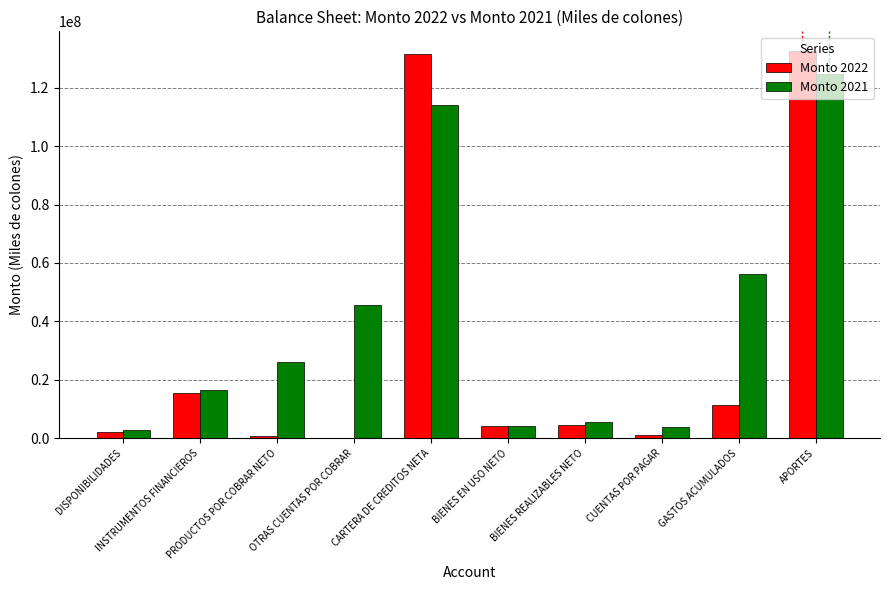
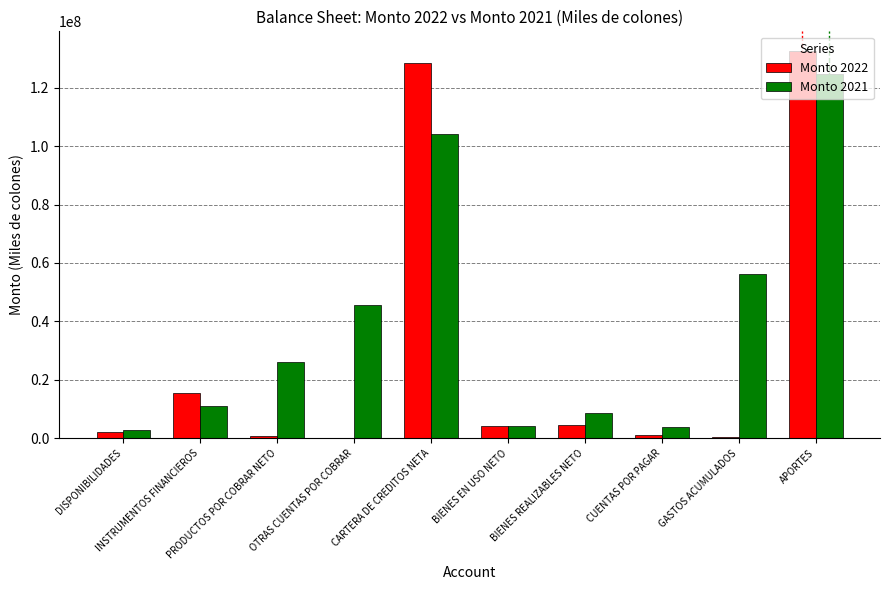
Monto 2021, INSTRUMENTOS FINANCIEROS: 17000000 -> 11000000
Monto 2022, CARTERA DE CREDITOS NETA: 132000000 -> 128000000
Monto 2021, CARTERA DE CREDITOS NETA: 114000000 -> 104000000
Monto 2021, BIENES REALIZABLES NETO: 6000000 -> 9000000
Monto 2022, GASTOS ACUMULADOS: 11000000 -> 0
